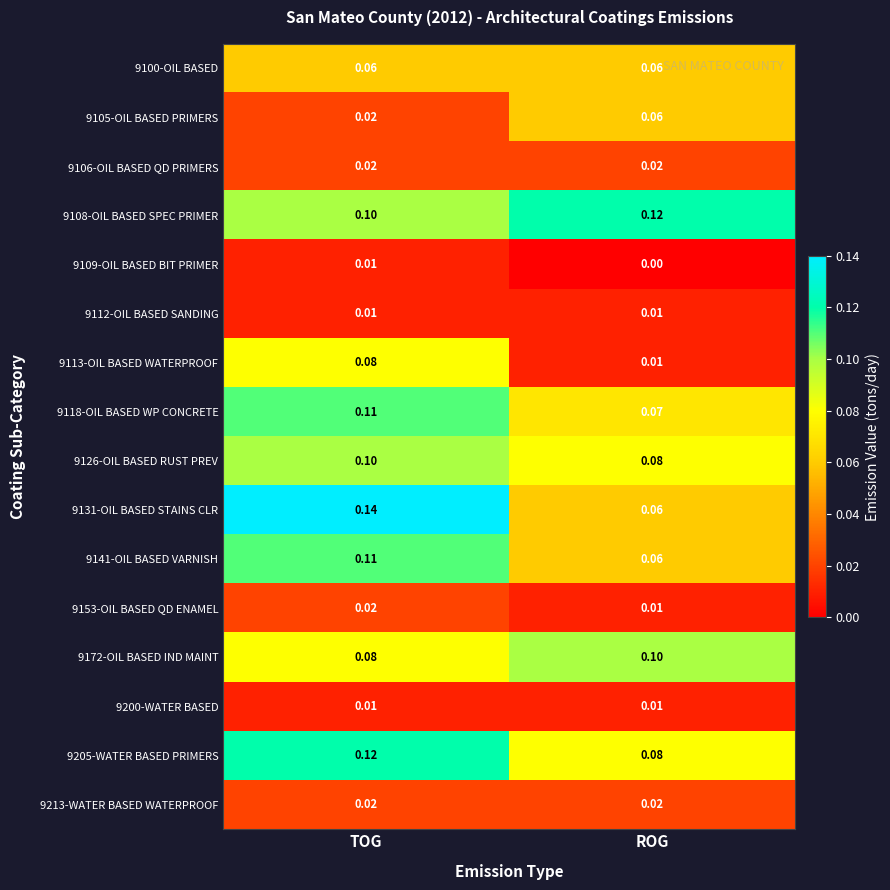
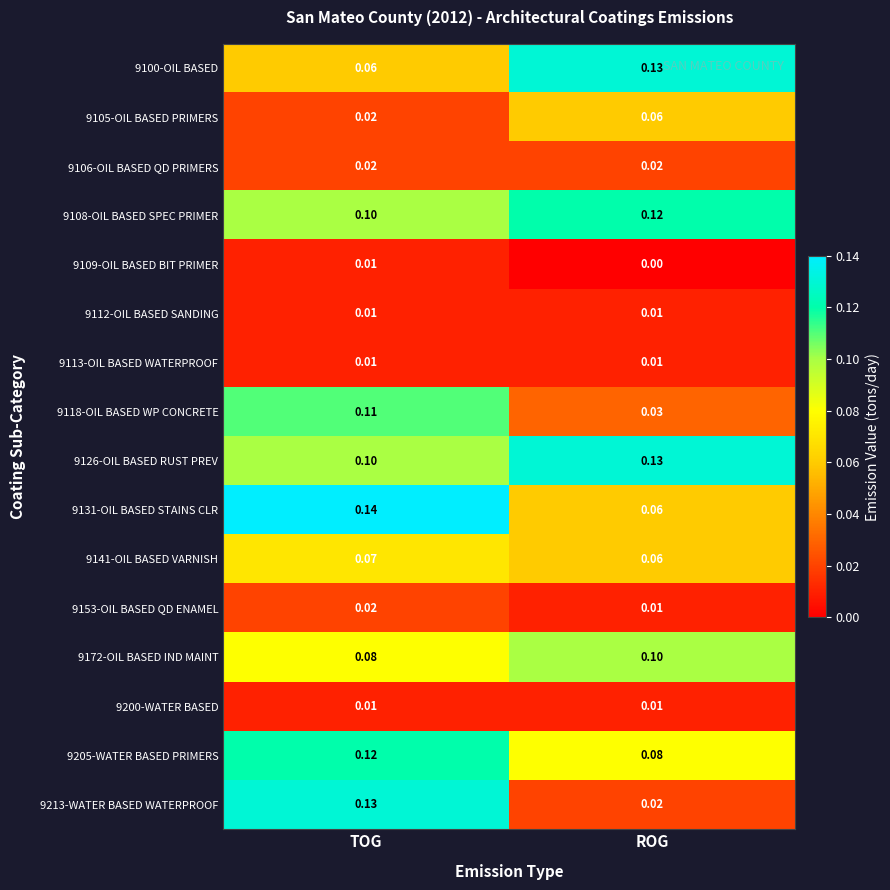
9100-OIL BASED, ROG: 0.06 -> 0.13
9113-OIL BASED WATERPROOF, TOG: 0.08 -> 0.01
9118-OIL BASED WP CONCRETE, ROG: 0.07 -> 0.03
9126-OIL BASED RUST PREV, ROG: 0.08 -> 0.13
9141-OIL BASED VARNISH, TOG: 0.11 -> 0.07
9213-WATER BASED WATERPROOF, TOG: 0.02 -> 0.13
